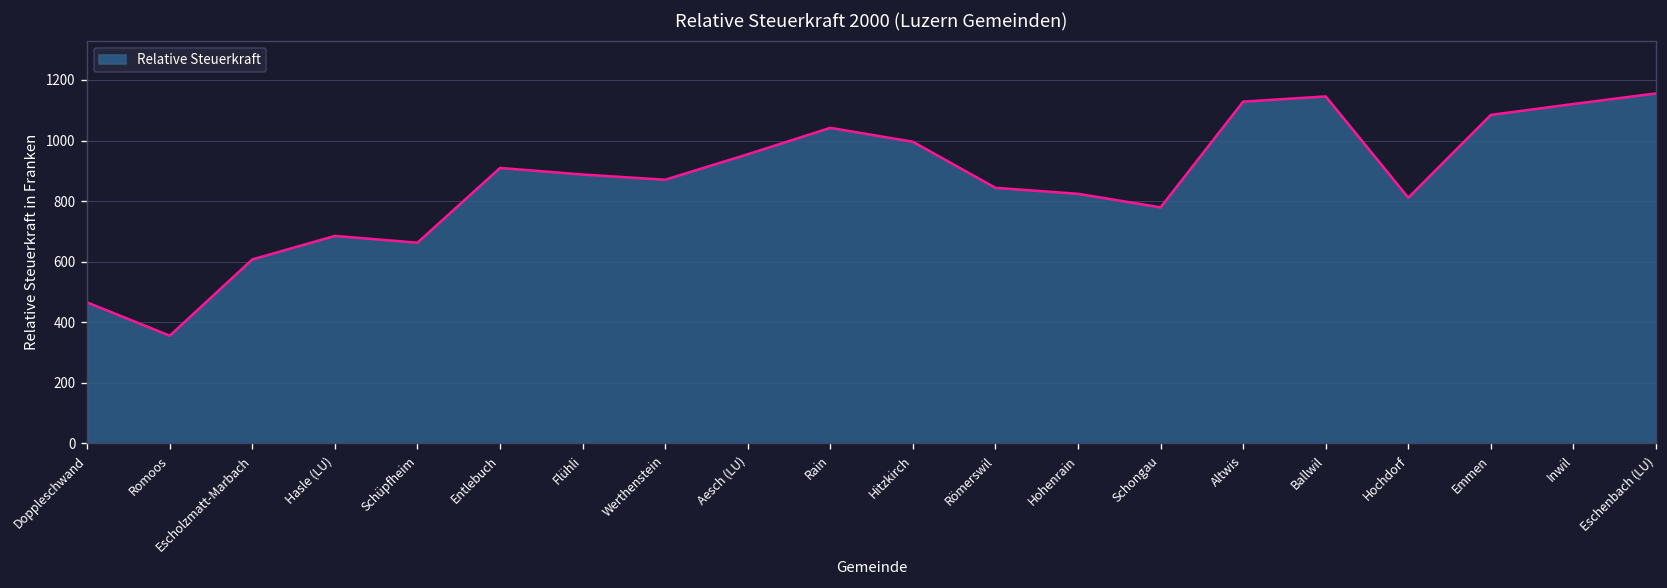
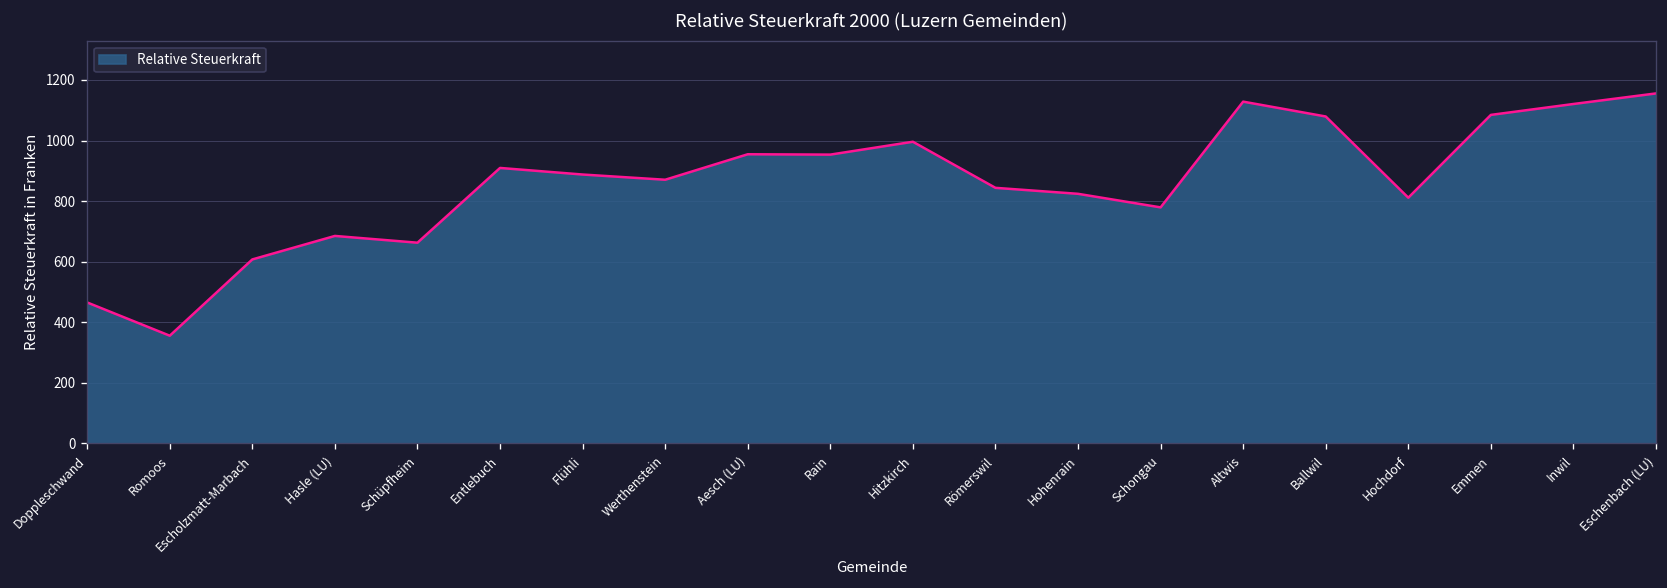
Rain: 1040 -> 950
Ballwil: 1150 -> 1080
